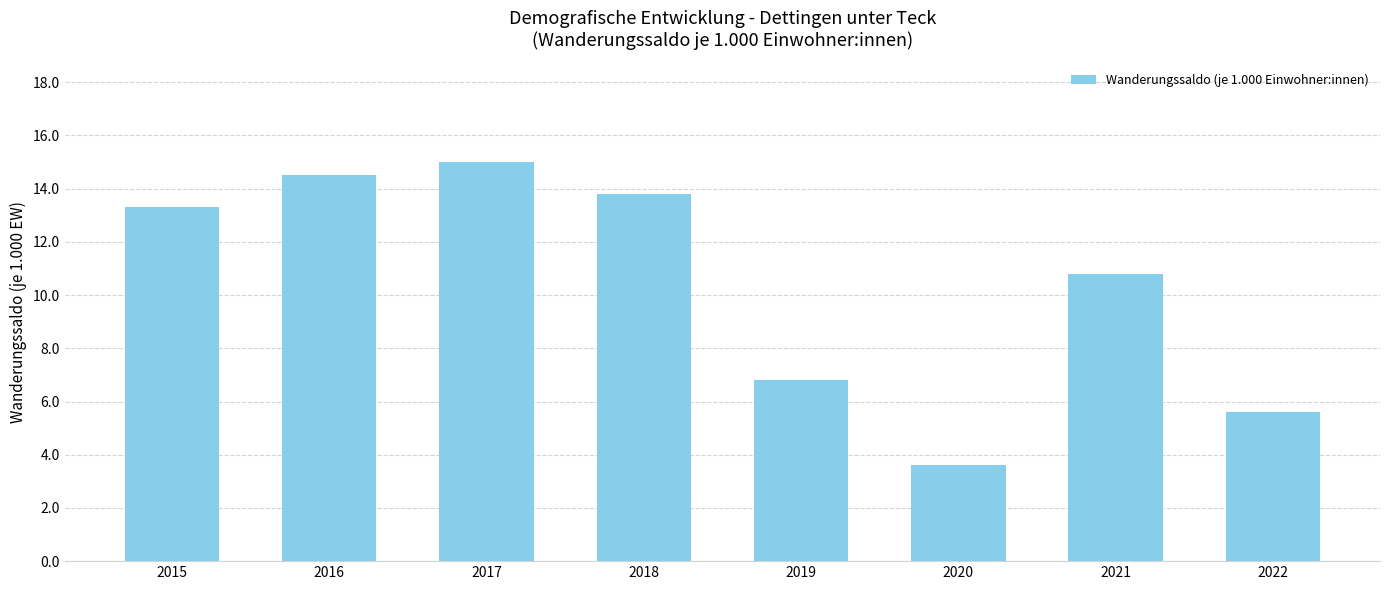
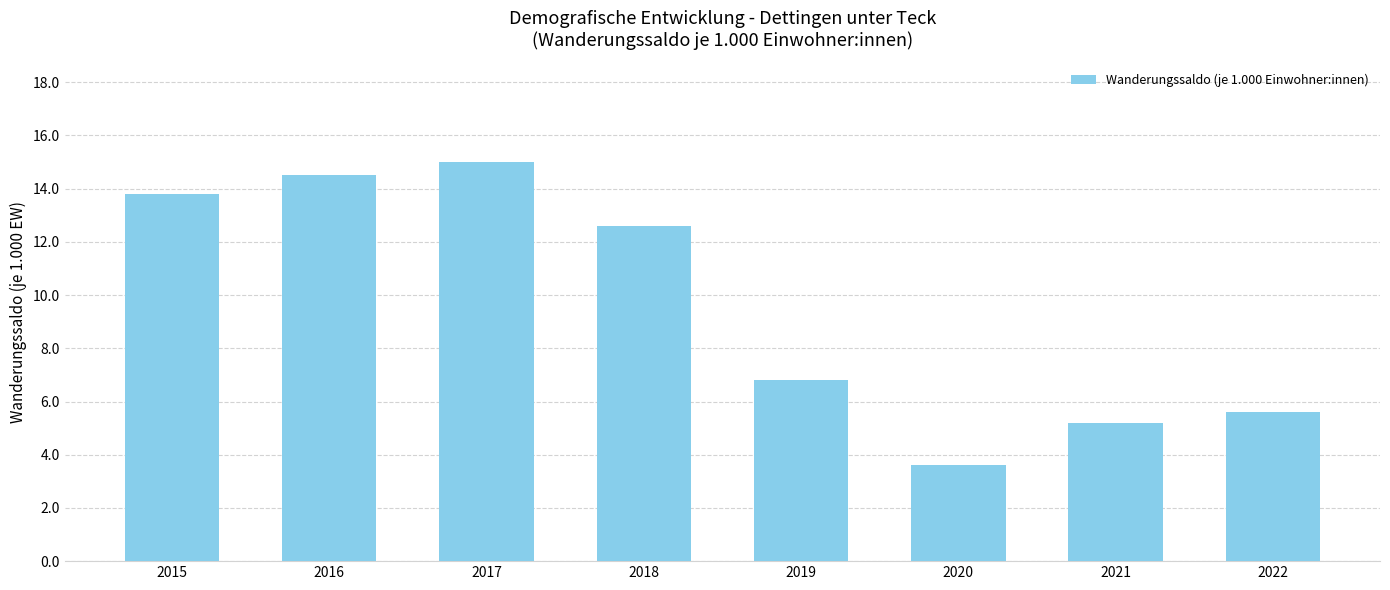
2015: 13.3 -> 13.8
2018: 13.8 -> 12.6
2021: 10.8 -> 5.2
